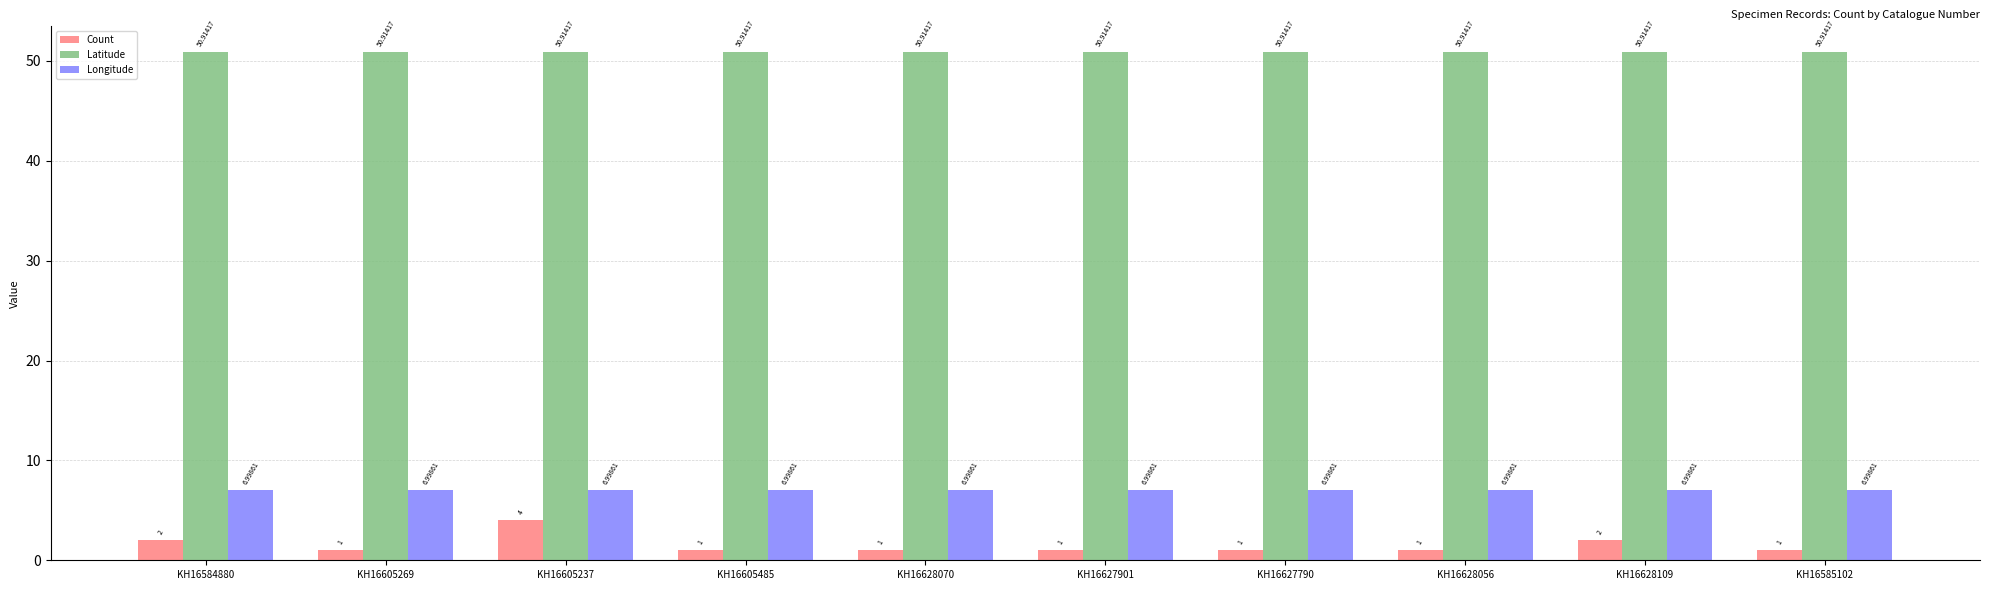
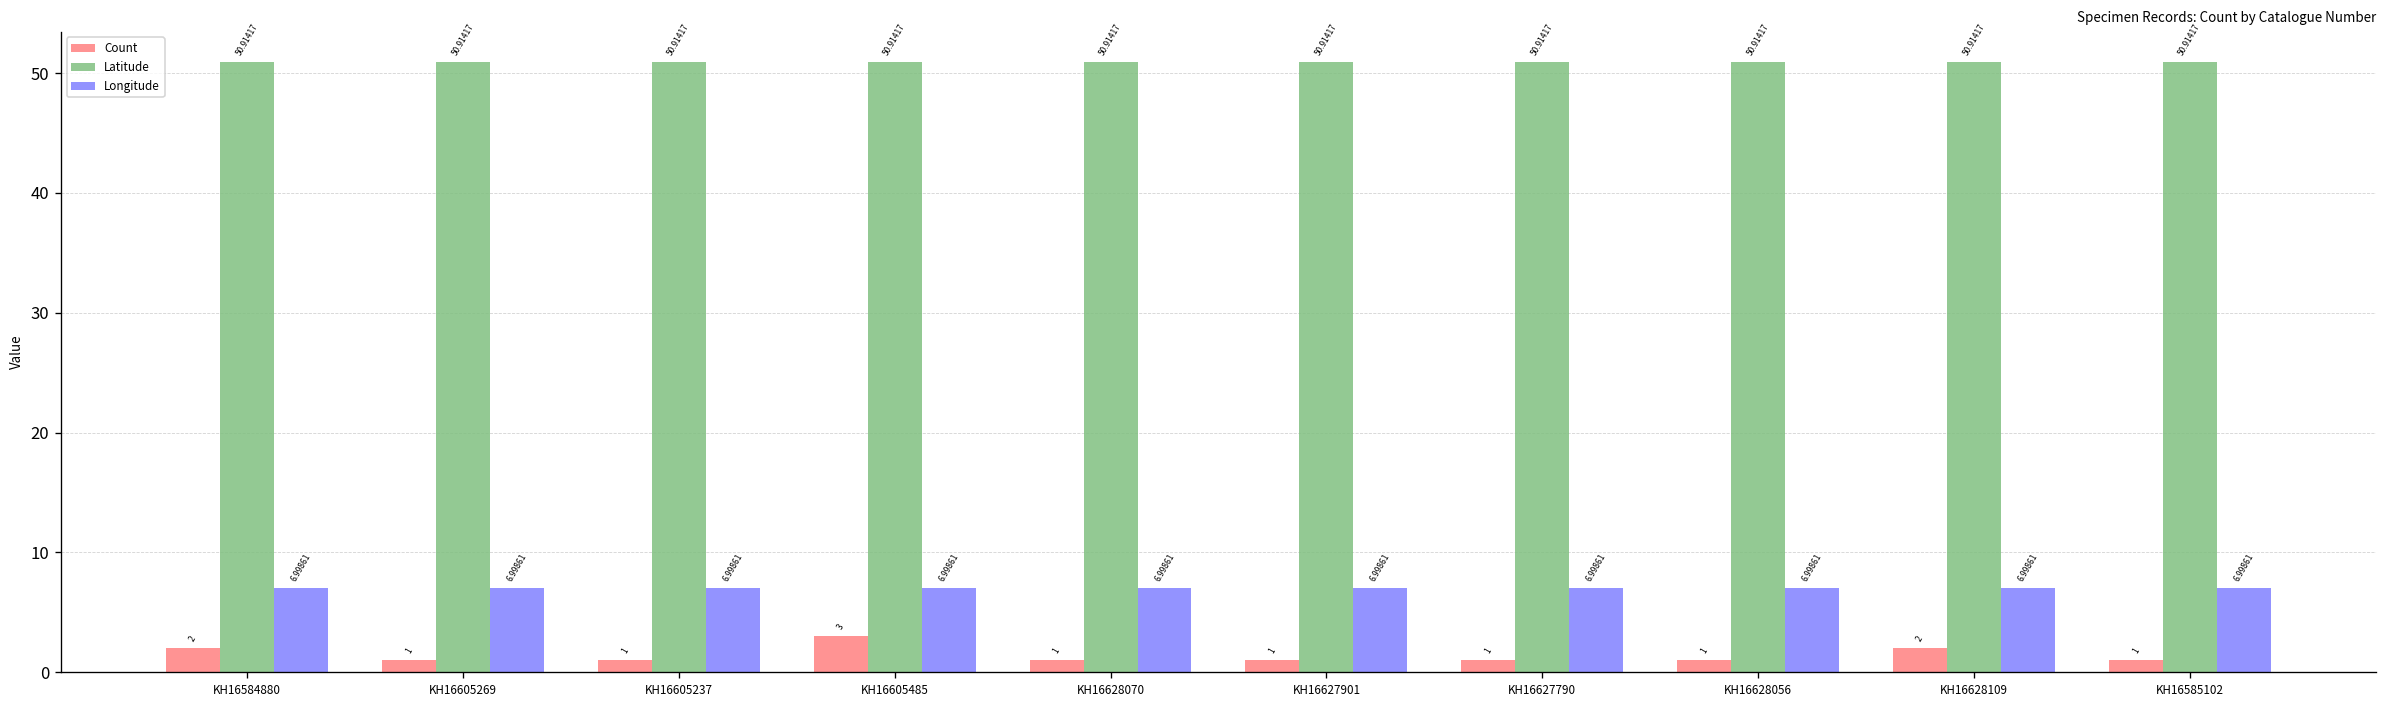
Count, KH16605237: 4 -> 1
Count, KH16605485: 1 -> 3
